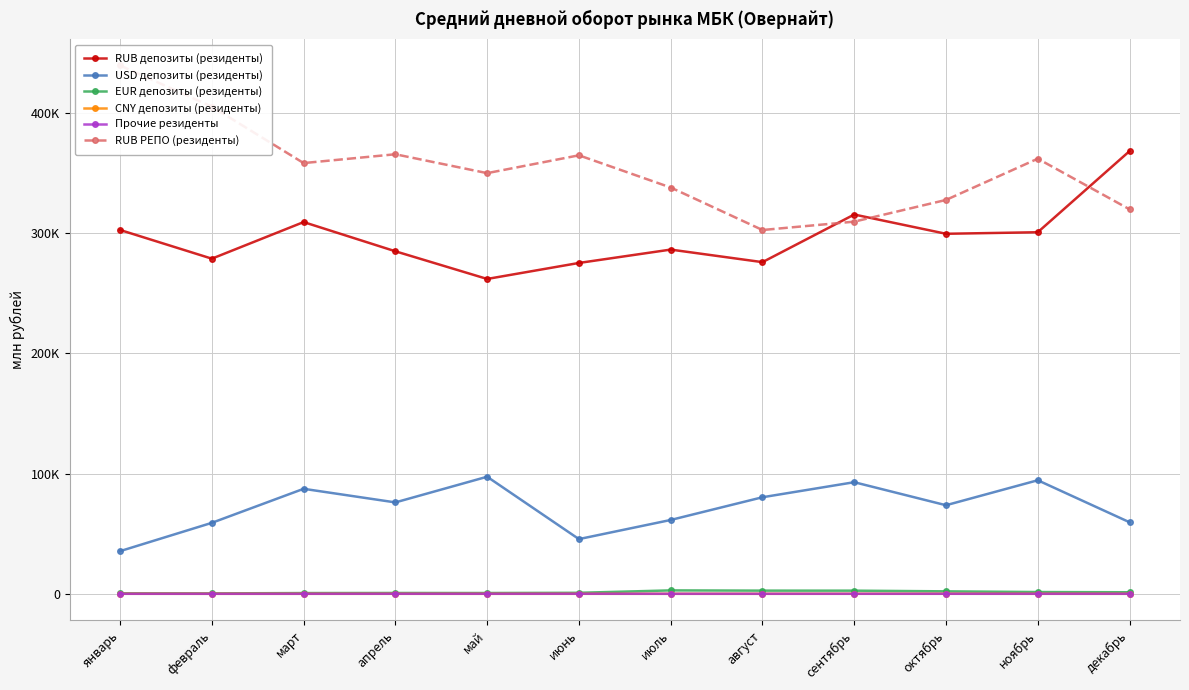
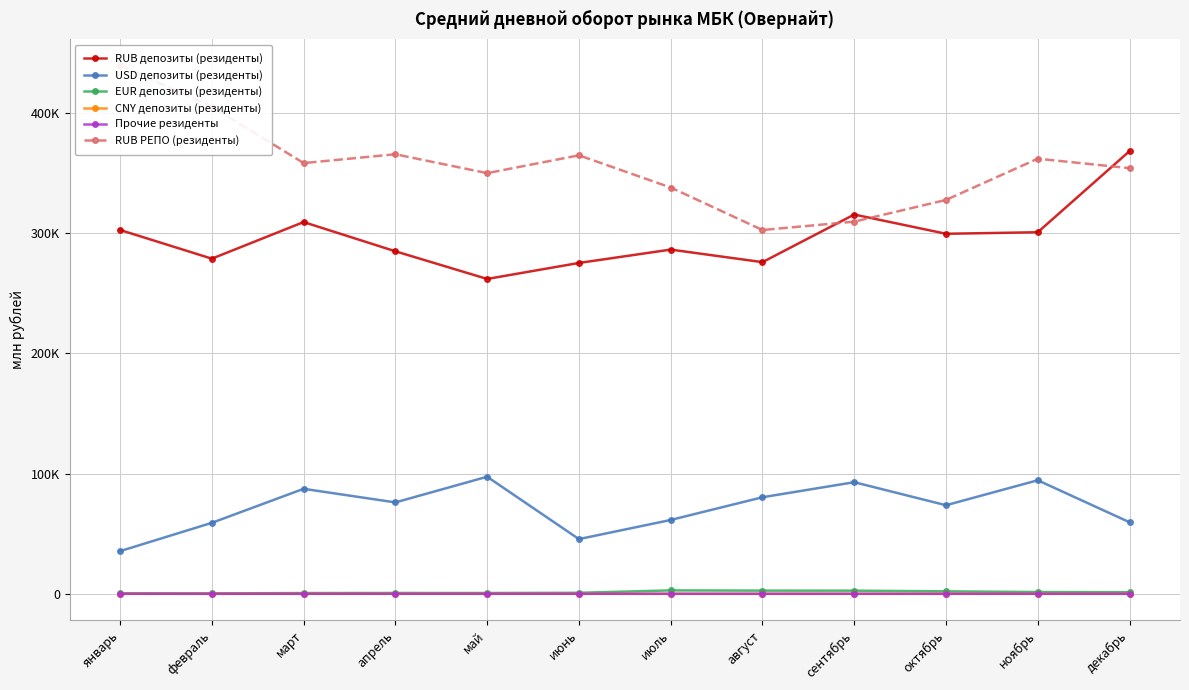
RUB РЕПО (резиденты), декабрь: 320000 -> 354000
